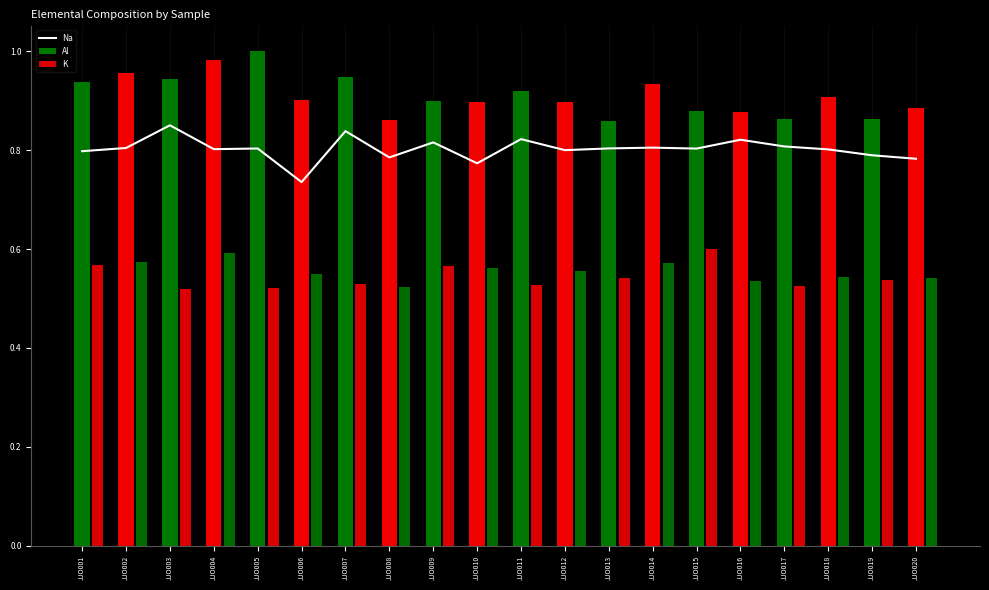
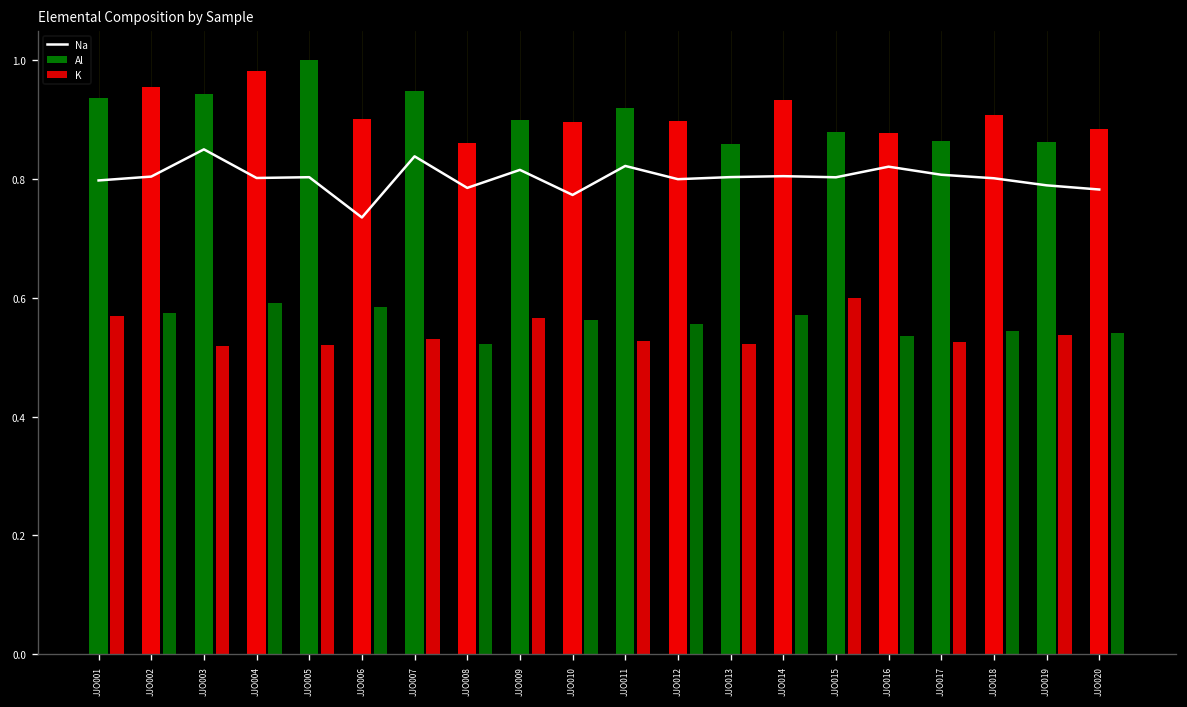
K, JJO006: 0.55 -> 0.59
K, JJO013: 0.54 -> 0.52
